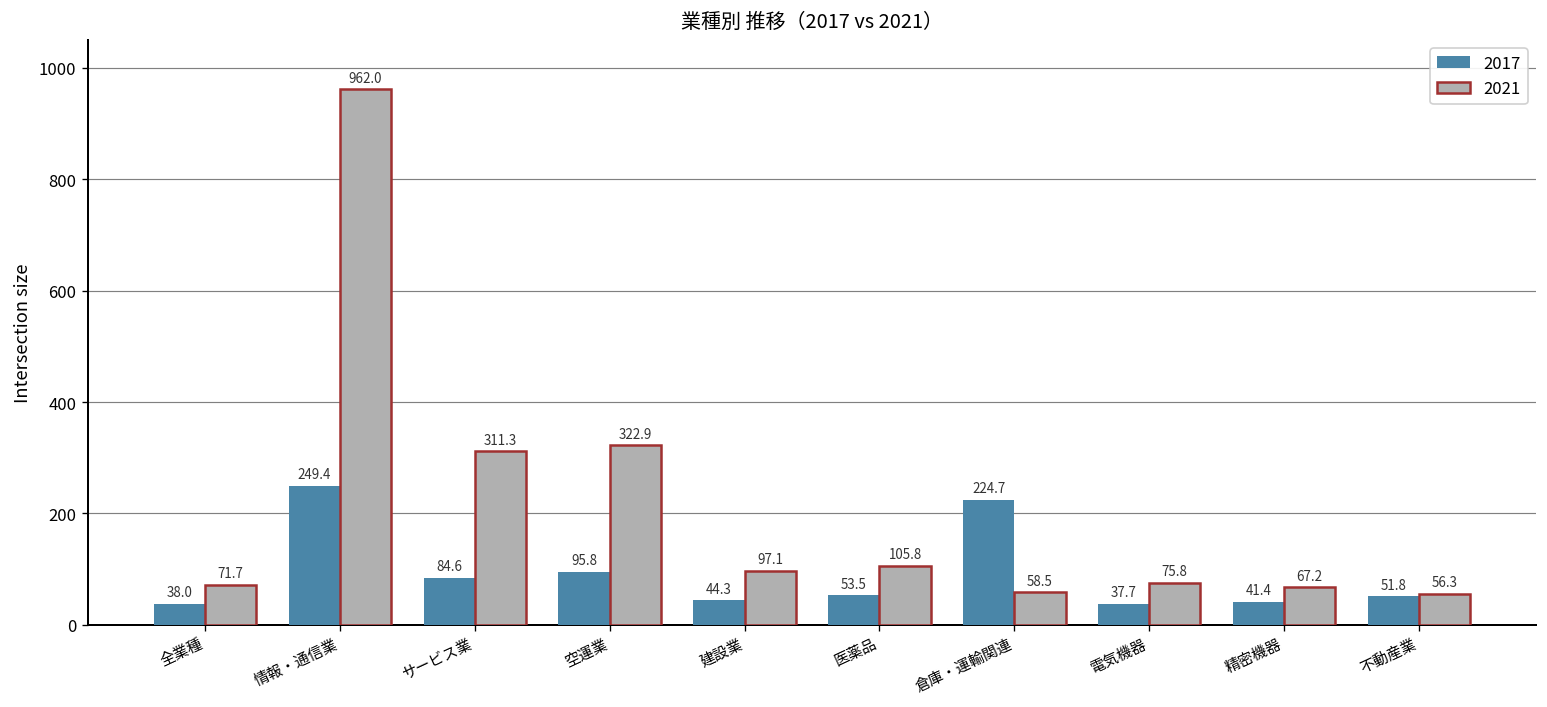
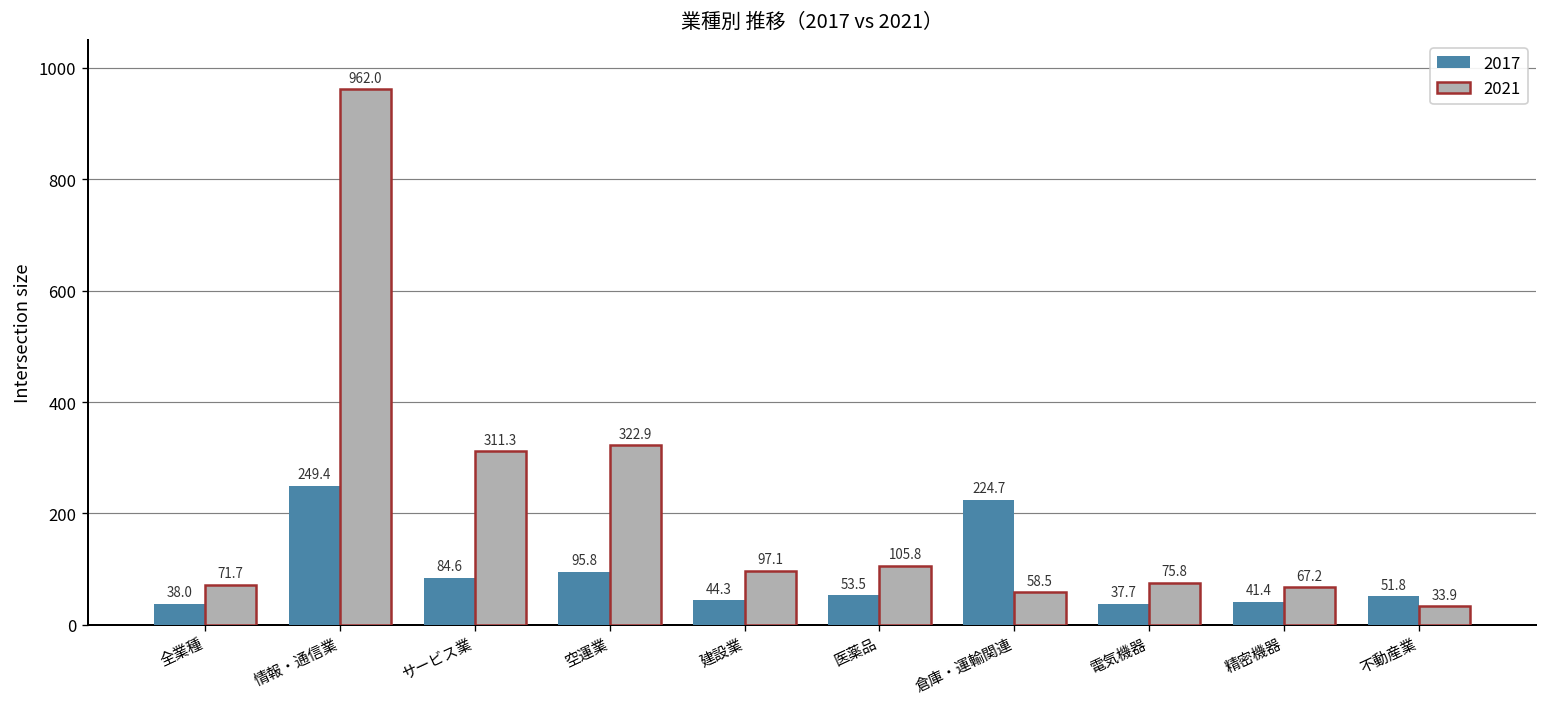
2021, 不動産業: 56.3 -> 33.9
